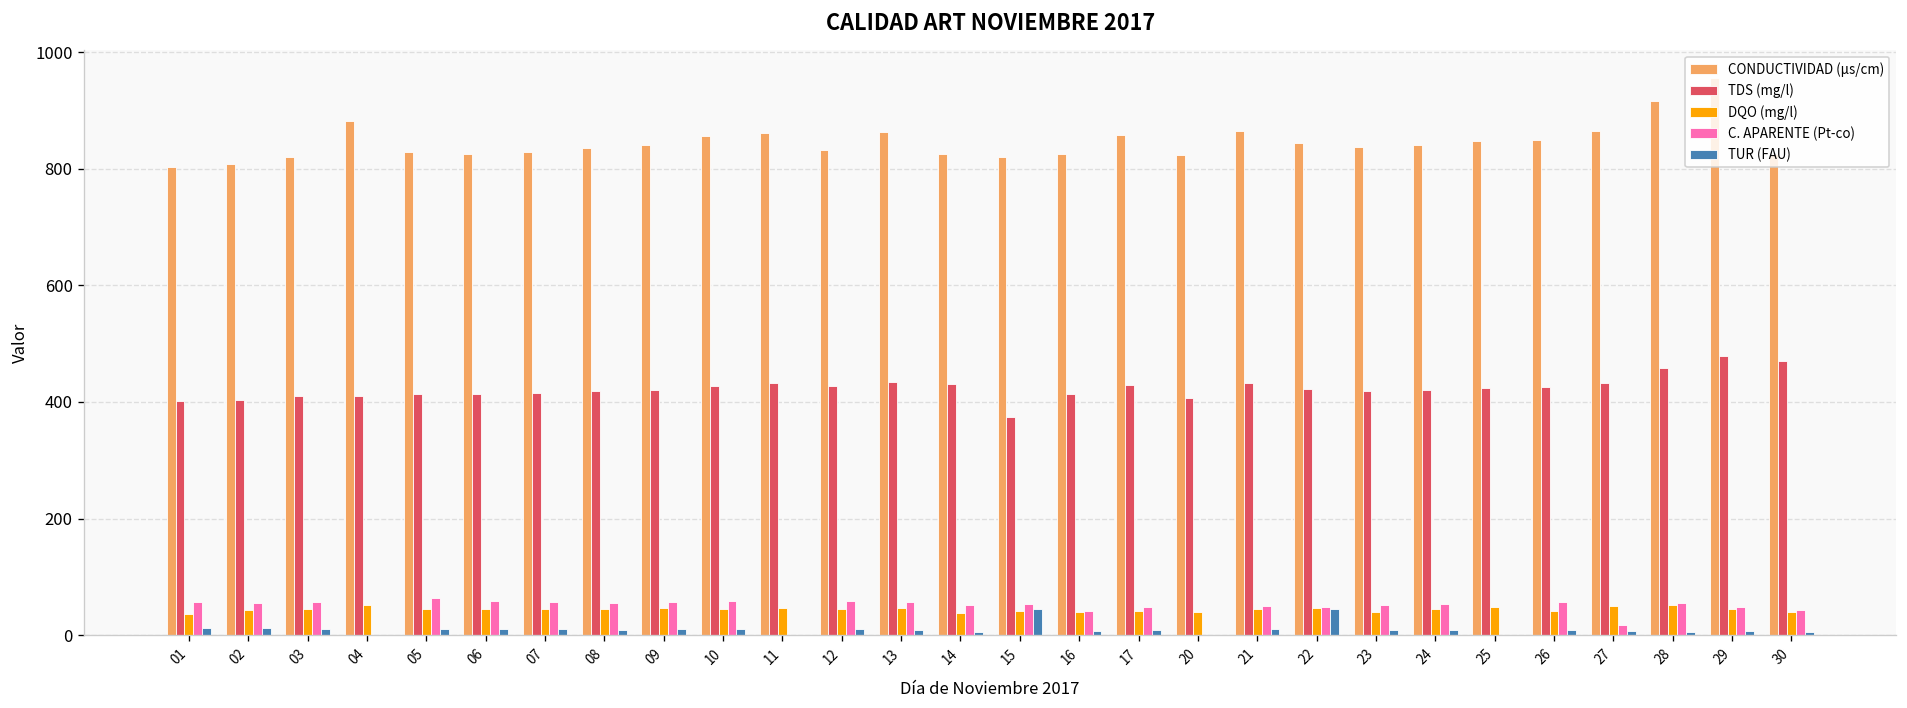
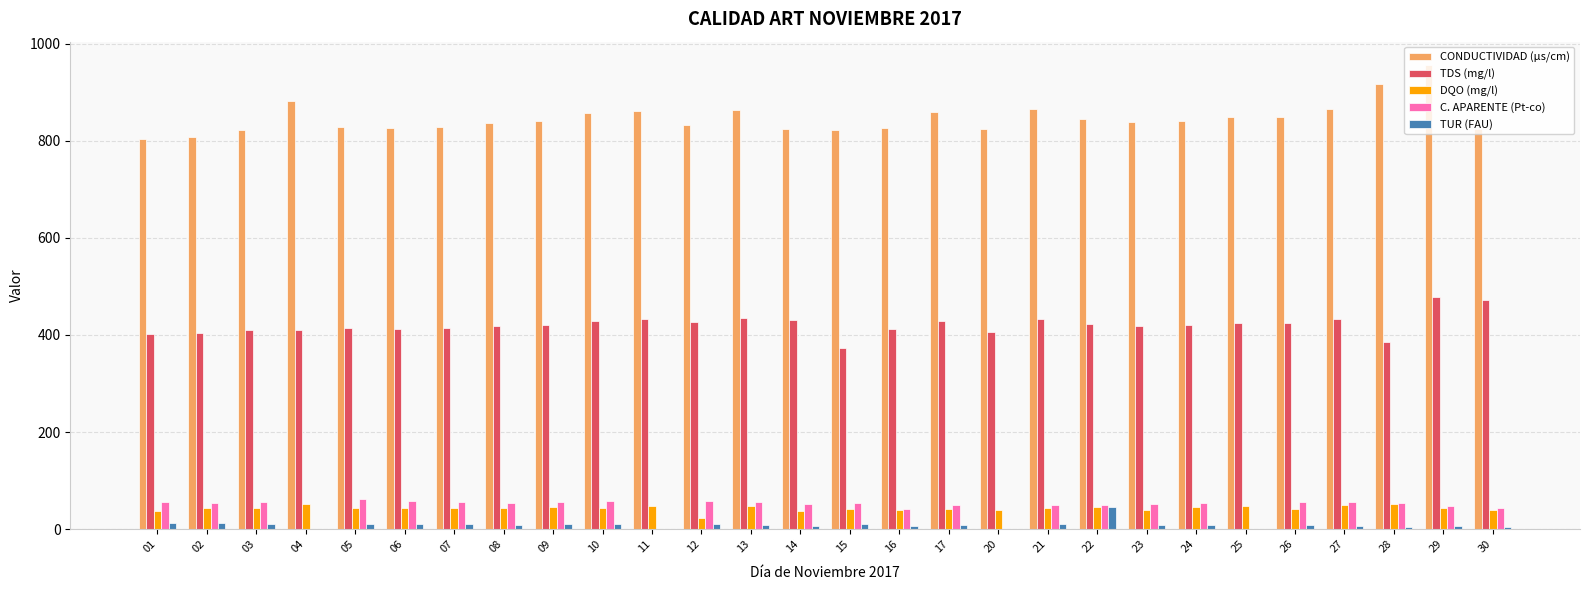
DQO (mg/l), 12: 50 -> 20
TUR (FAU), 15: 40 -> 10
C. APARENTE (Pt-co), 27: 20 -> 60
TDS (mg/l), 28: 460 -> 390
